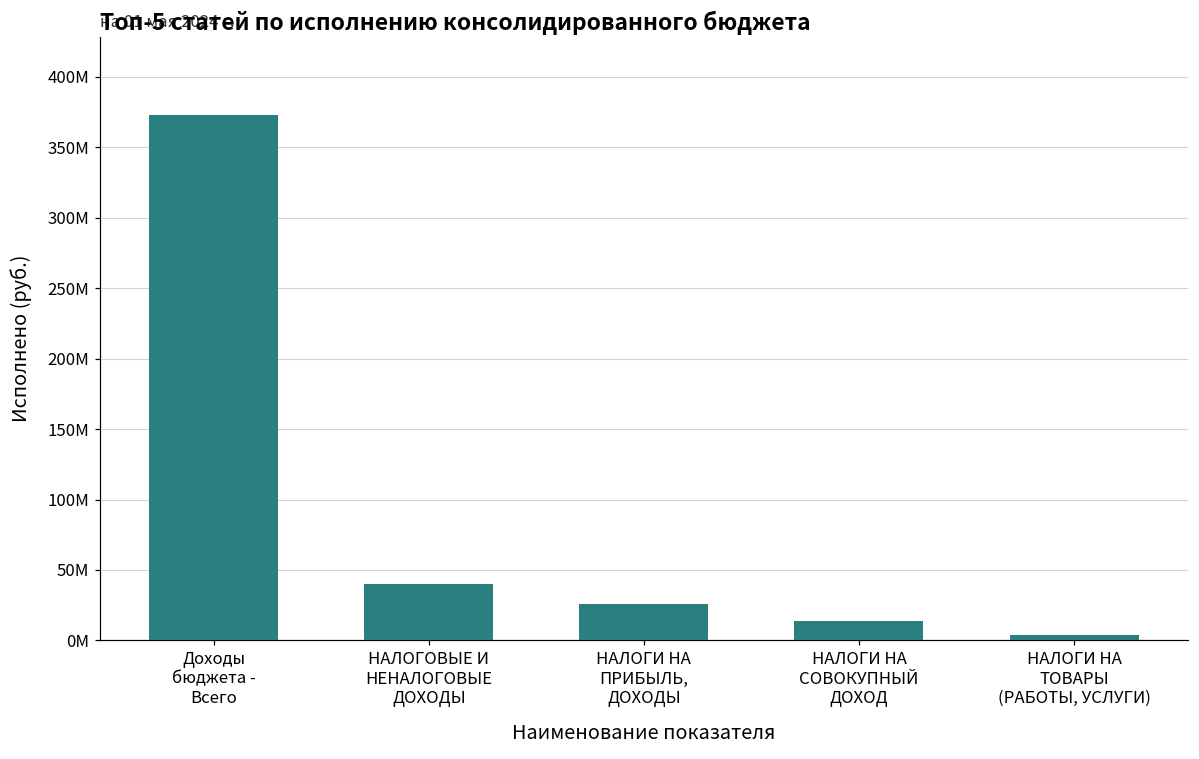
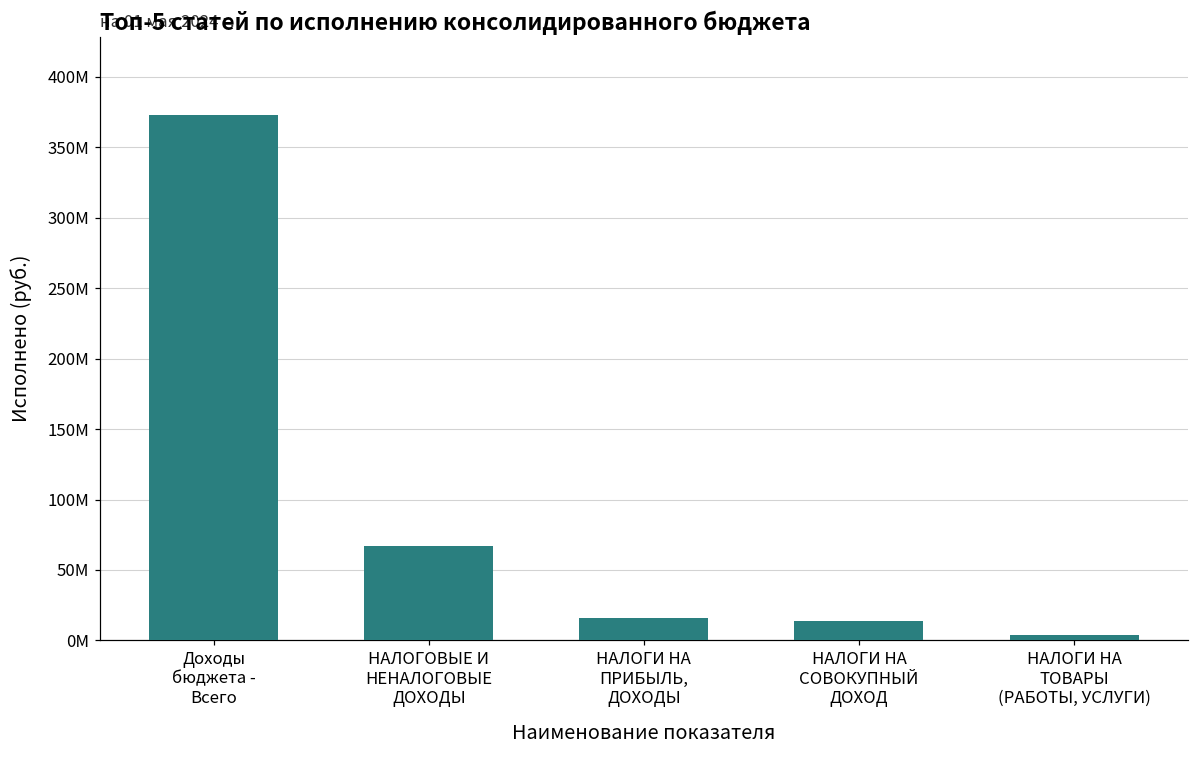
НАЛОГОВЫЕ И НЕНАЛОГОВЫЕ ДОХОДЫ: 40000000 -> 67000000
НАЛОГИ НА ПРИБЫЛЬ, ДОХОДЫ: 26000000 -> 16000000
